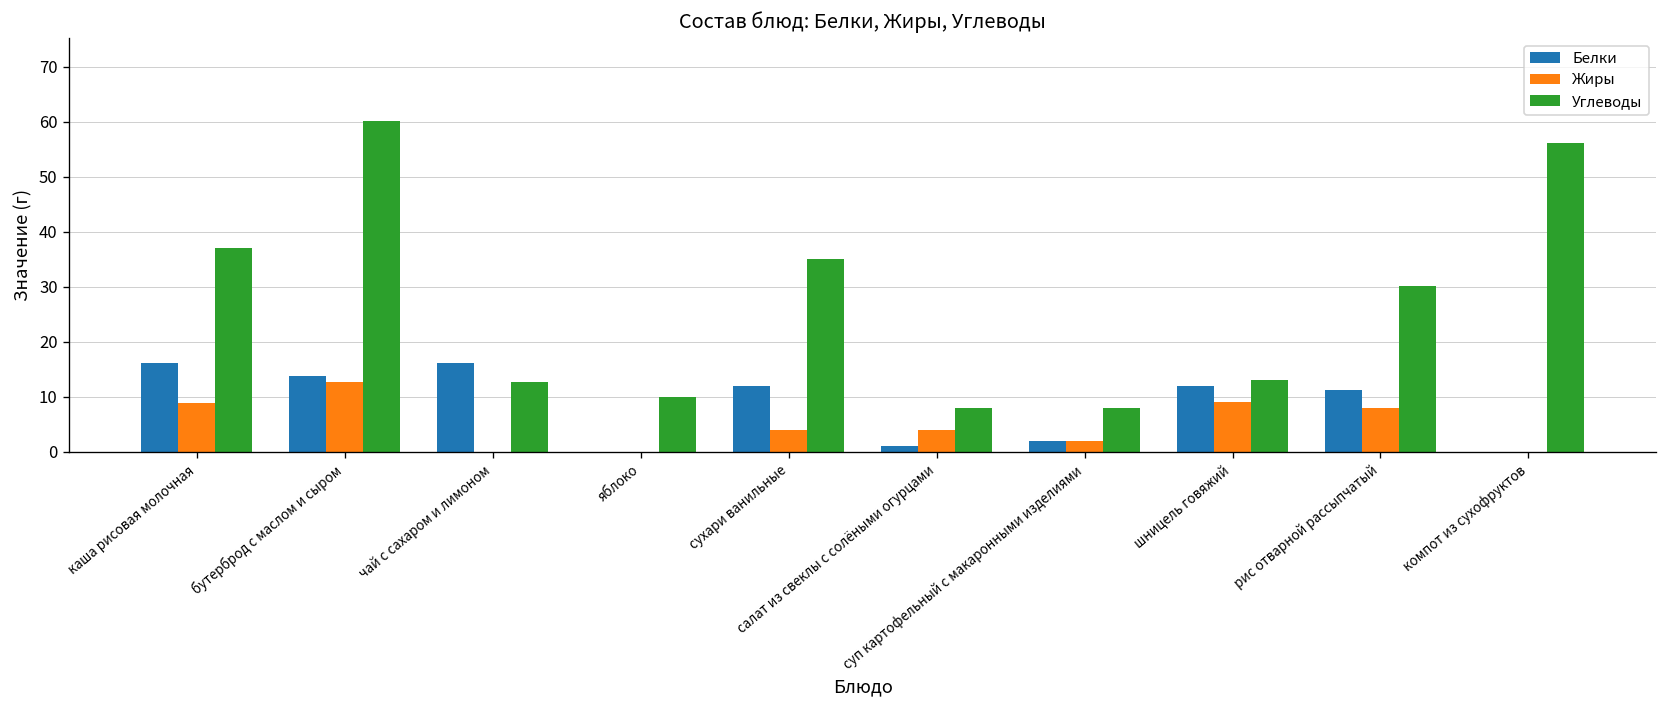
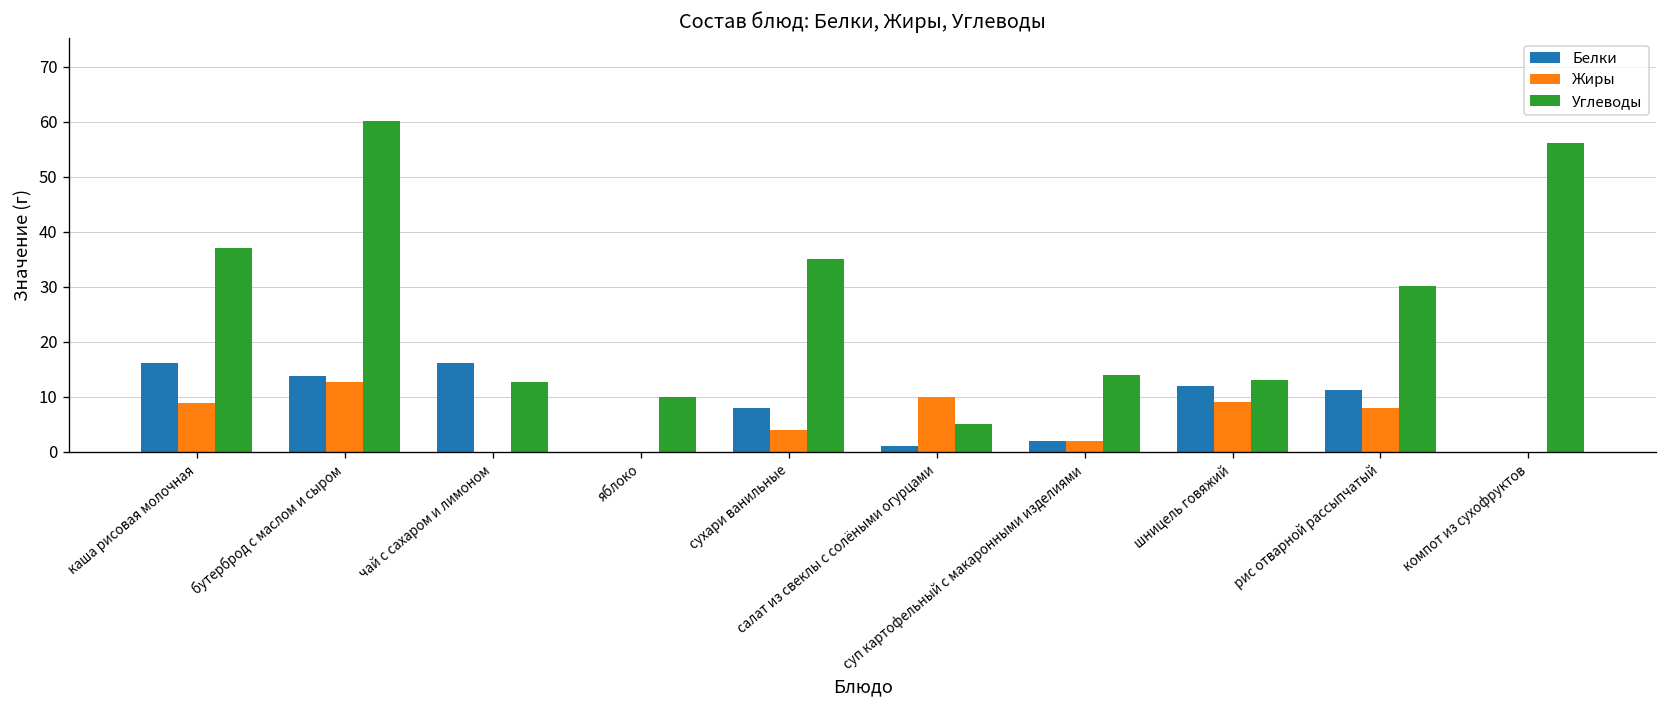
Белки, сухари ванильные: 12 -> 8
Жиры, салат из свеклы с солёными огурцами: 4 -> 10
Углеводы, салат из свеклы с солёными огурцами: 8 -> 5
Углеводы, суп картофельный с макаронными изделиями: 8 -> 14
